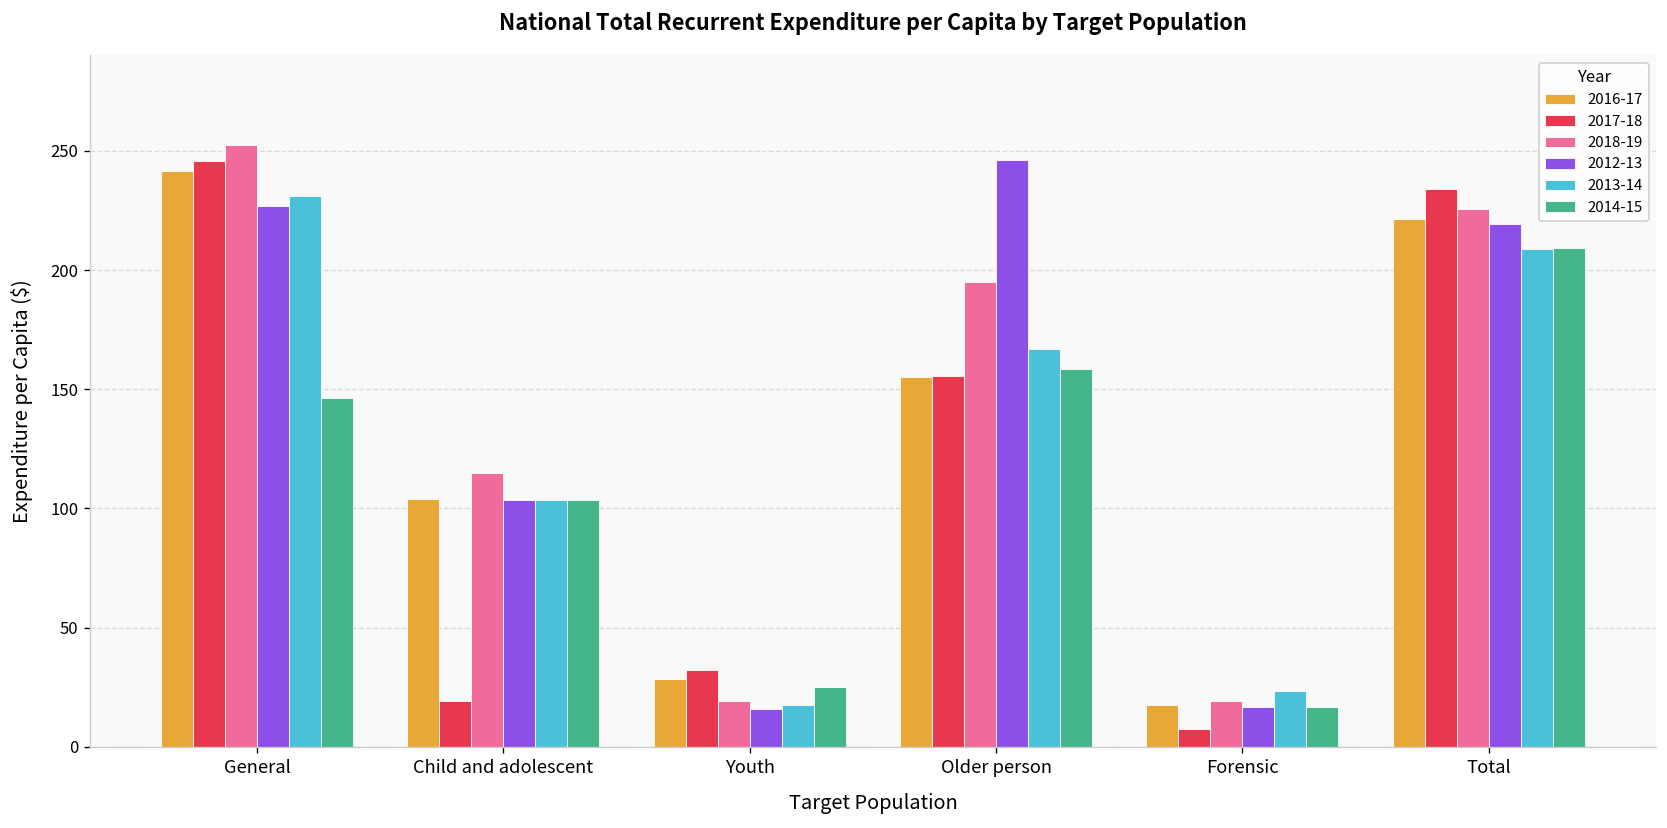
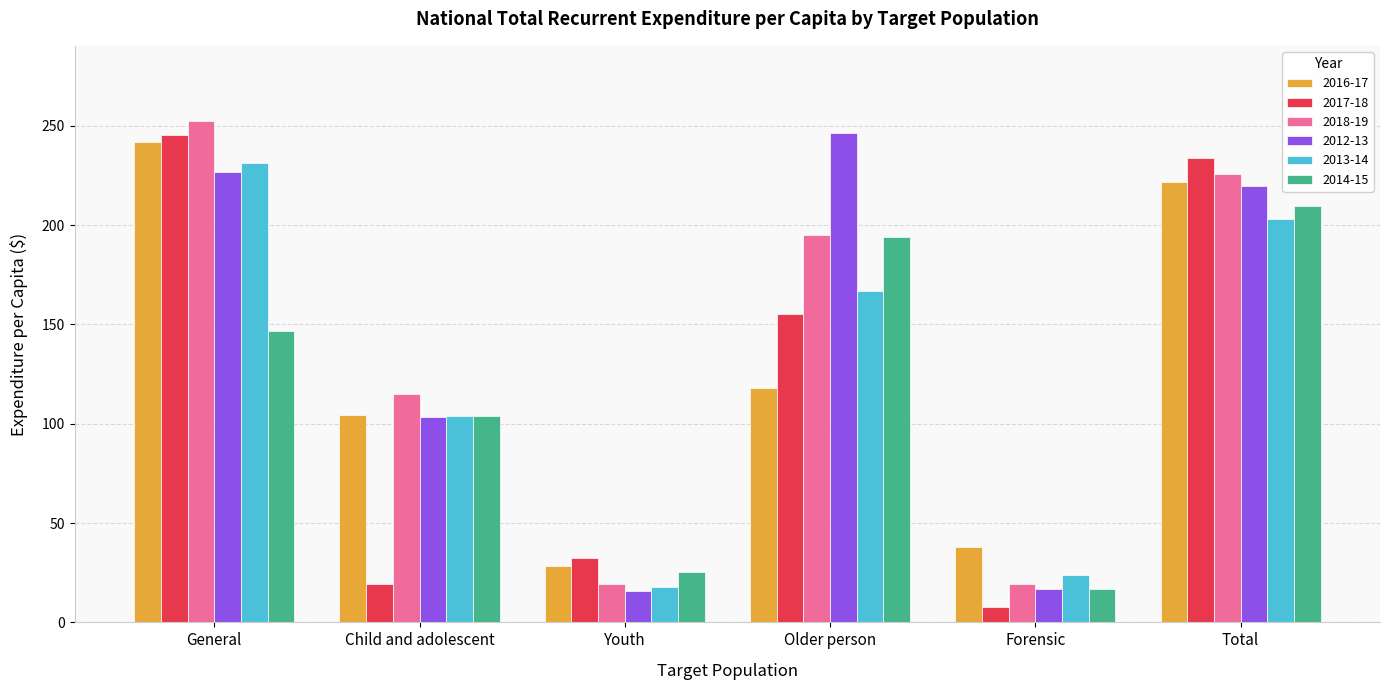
2016-17, Older person: 155 -> 118
2014-15, Older person: 158 -> 194
2016-17, Forensic: 17 -> 38
2013-14, Total: 209 -> 203
